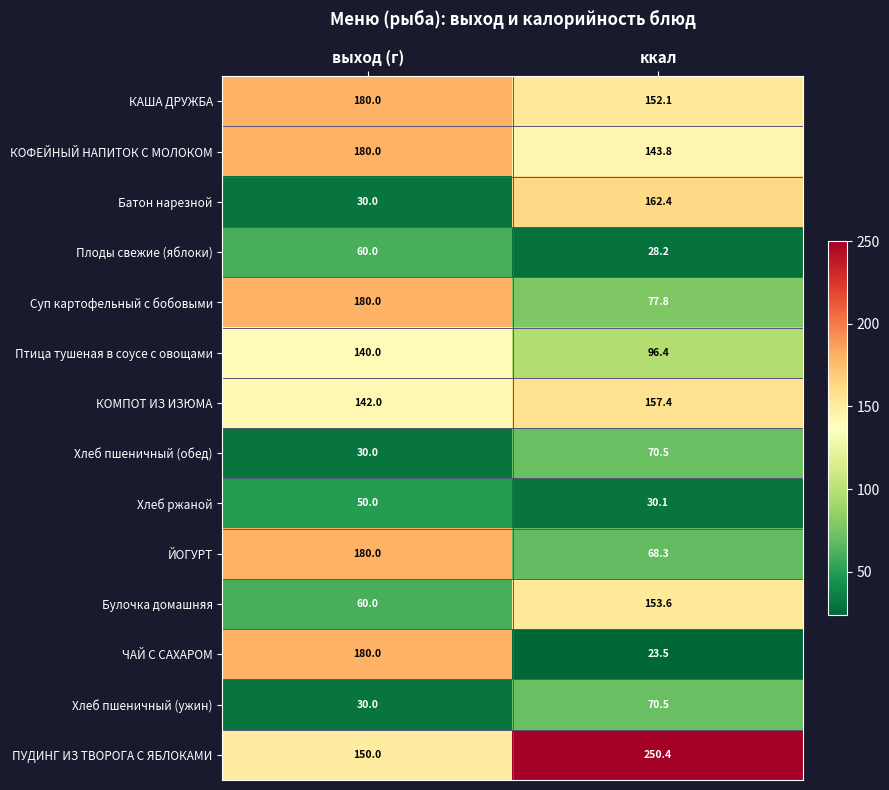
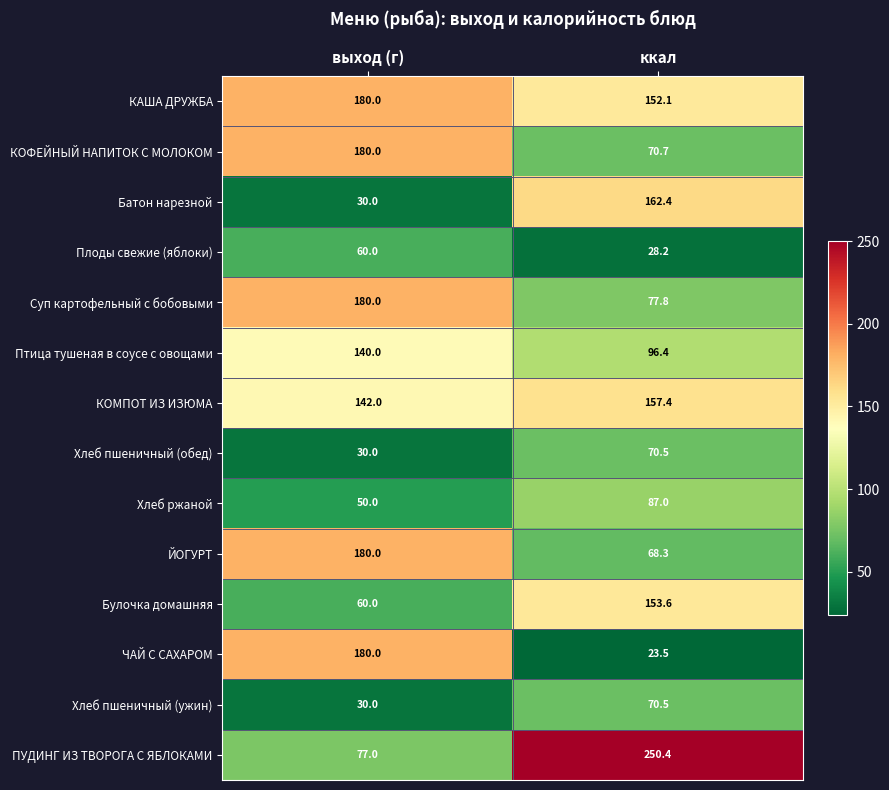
КОФЕЙНЫЙ НАПИТОК С МОЛОКОМ, ккал: 143.8 -> 70.7
Хлеб ржаной, ккал: 30.1 -> 87.0
ПУДИНГ ИЗ ТВОРОГА С ЯБЛОКАМИ, выход (г): 150.0 -> 77.0
